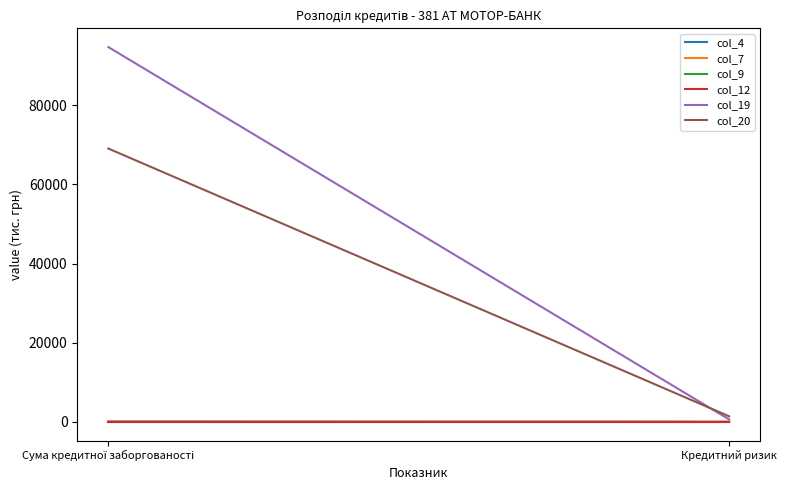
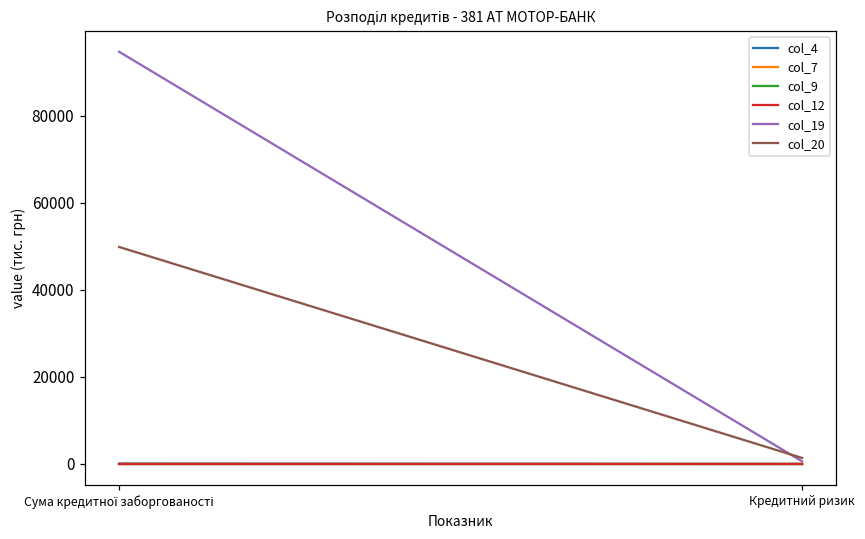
col_20, Сума кредитної заборгованості: 69000 -> 50000
